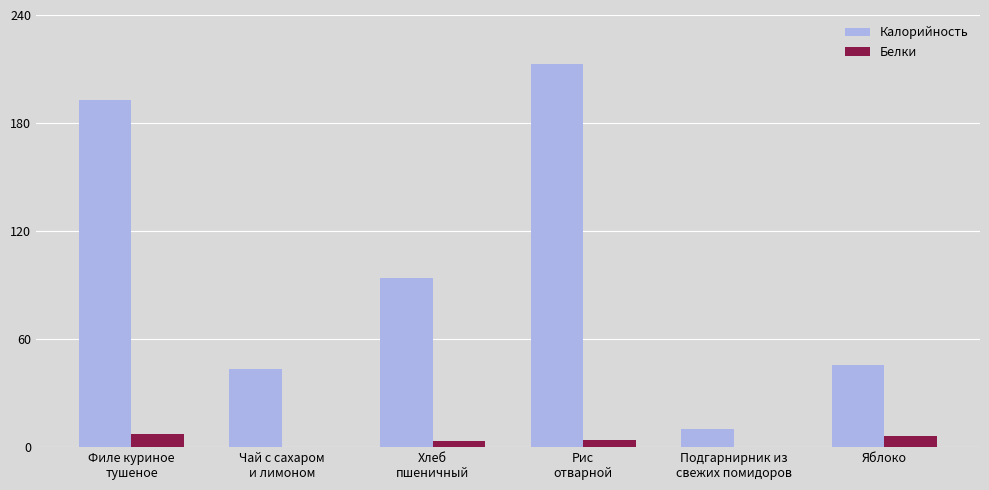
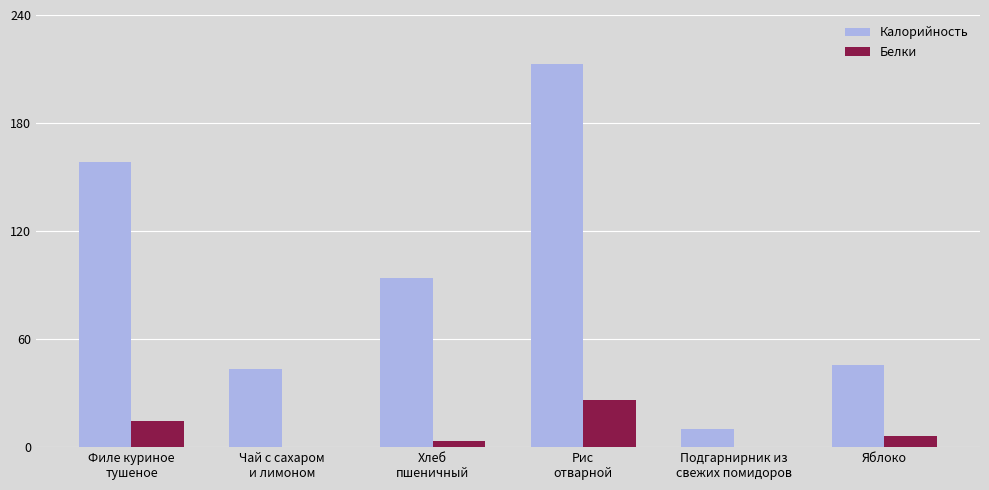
Калорийность, Филе куриное тушеное: 193 -> 158
Белки, Филе куриное тушеное: 7 -> 14
Белки, Рис отварной: 4 -> 26
